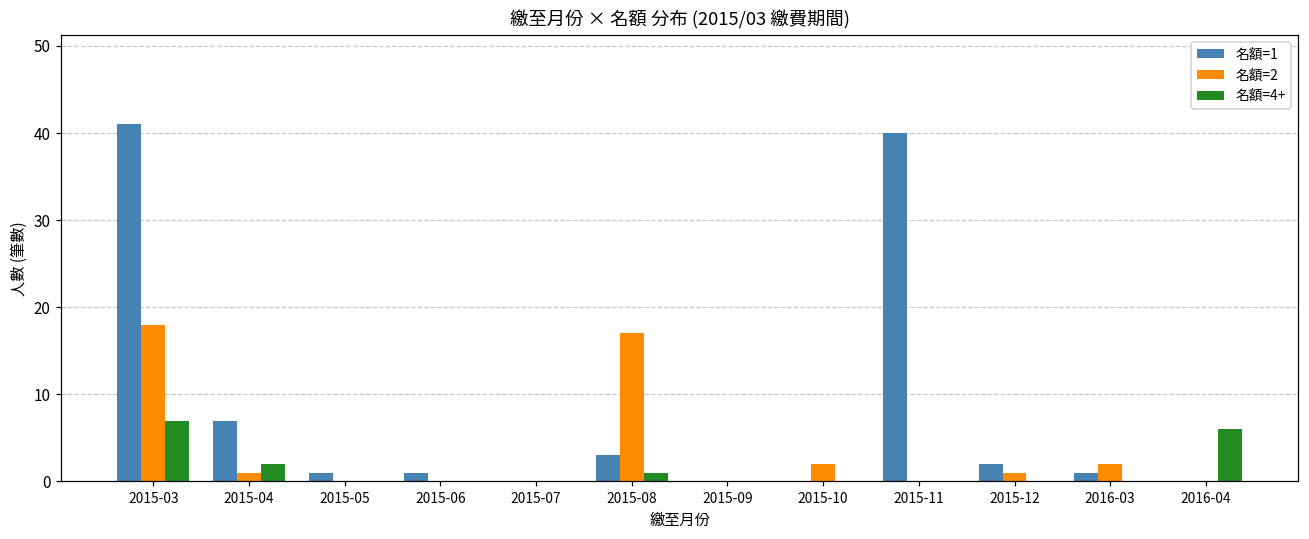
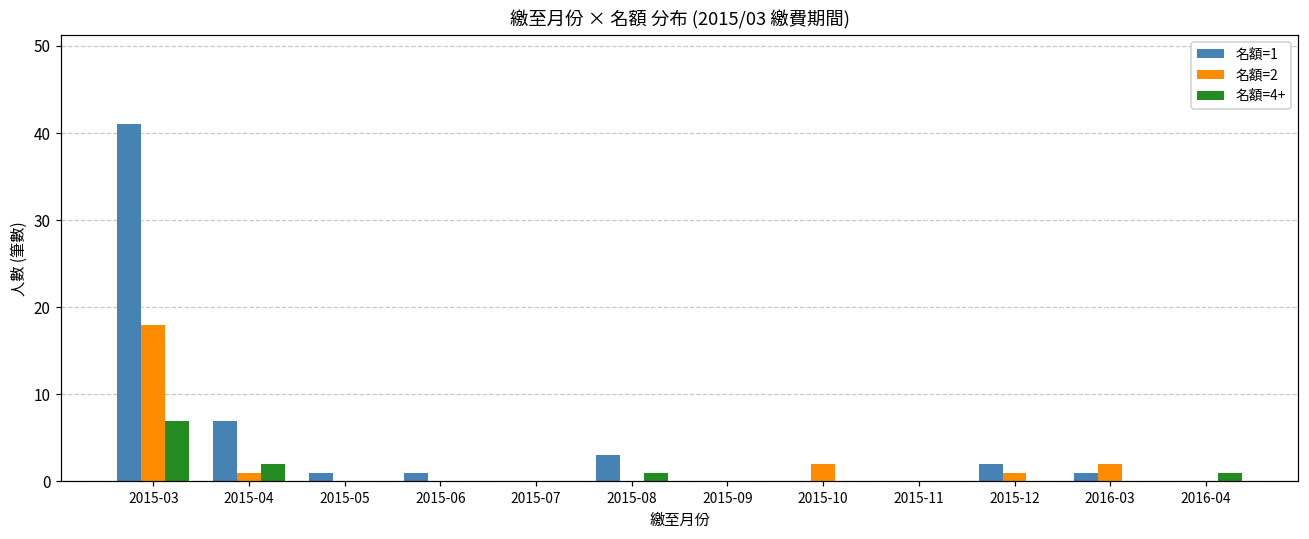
名額=2, 2015-08: 17 -> 0
名額=1, 2015-11: 40 -> 0
名額=4+, 2016-04: 6 -> 1
